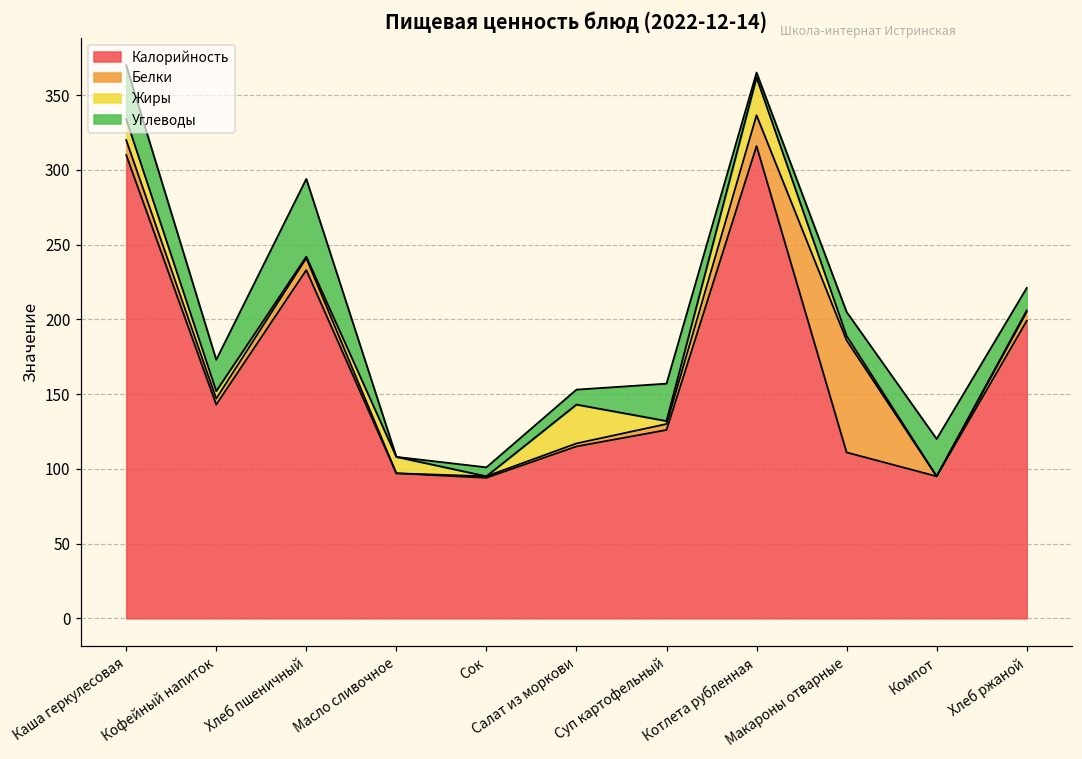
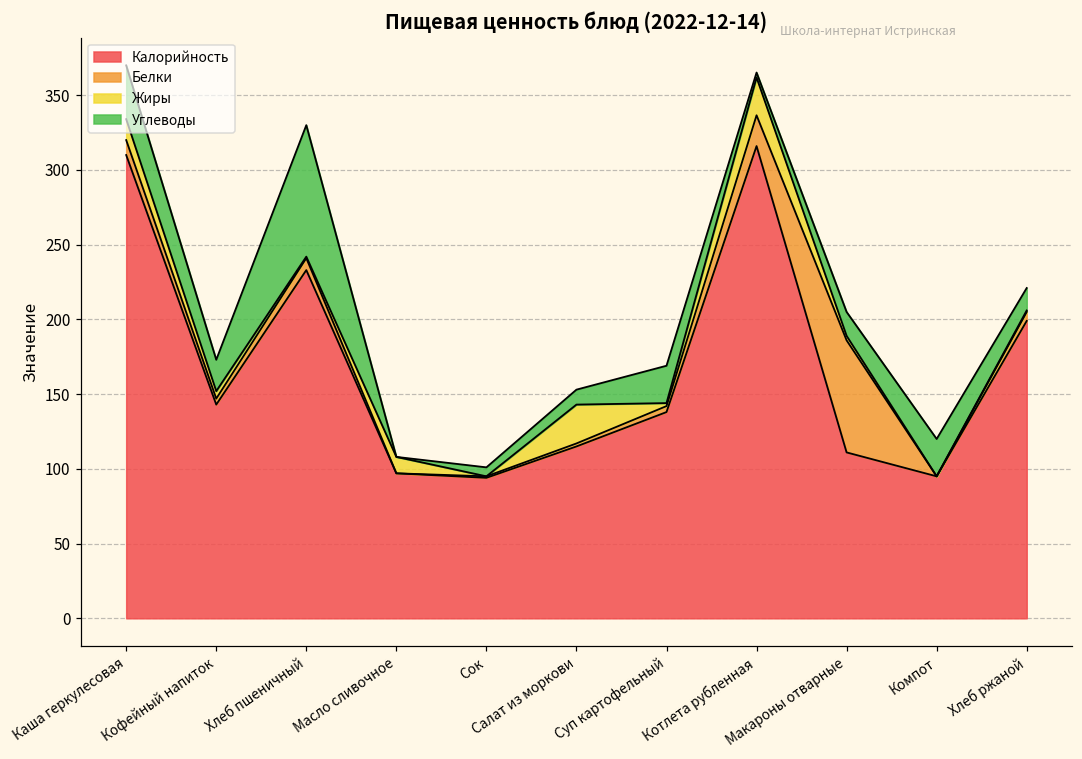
Углеводы, Хлеб пшеничный: 52 -> 88
Калорийность, Суп картофельный: 126 -> 138
